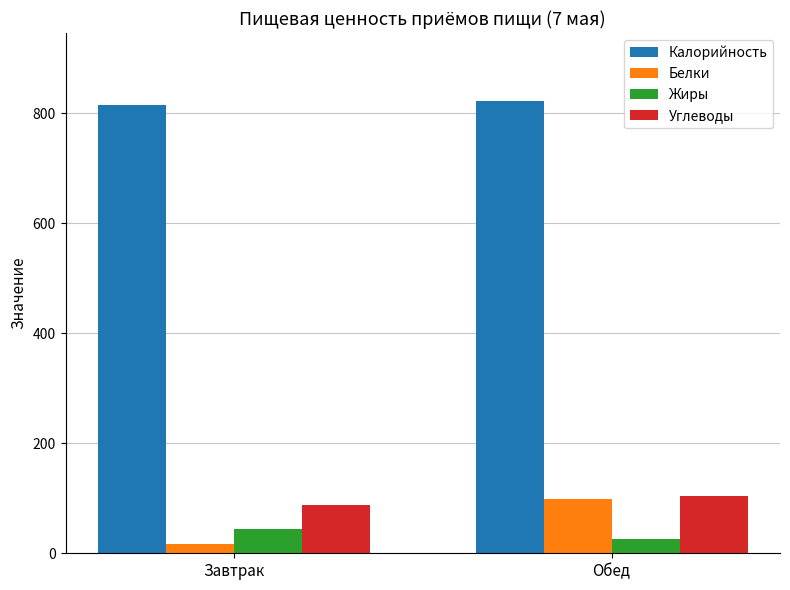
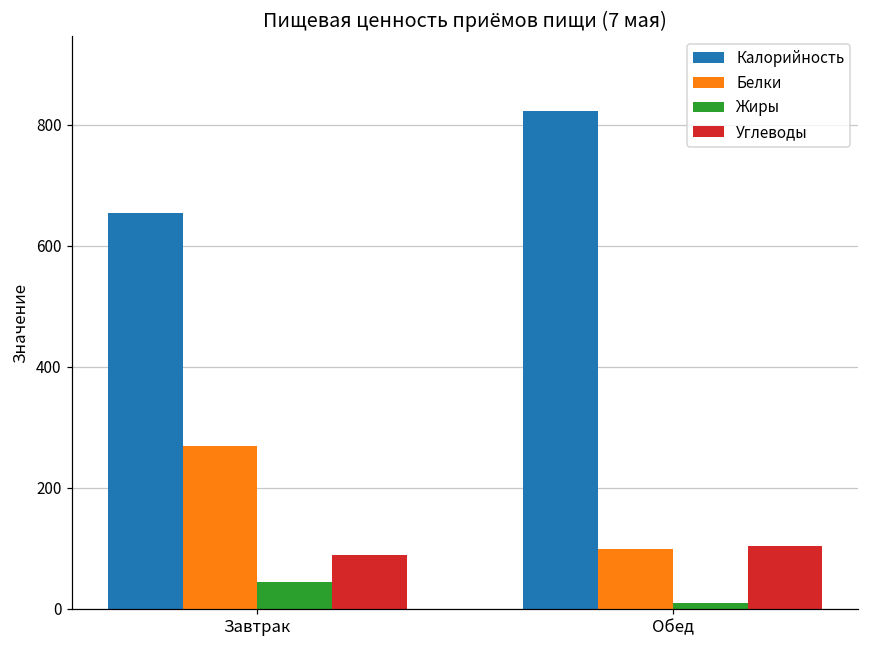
Калорийность, Завтрак: 820 -> 650
Белки, Завтрак: 20 -> 270
Жиры, Обед: 30 -> 10
